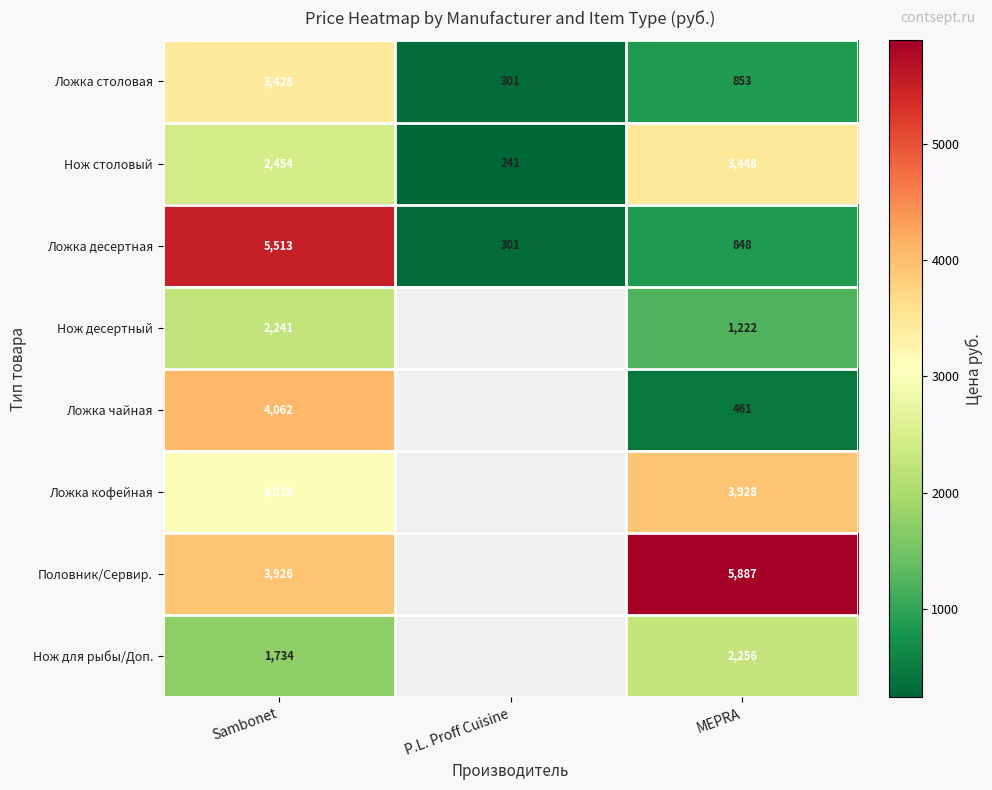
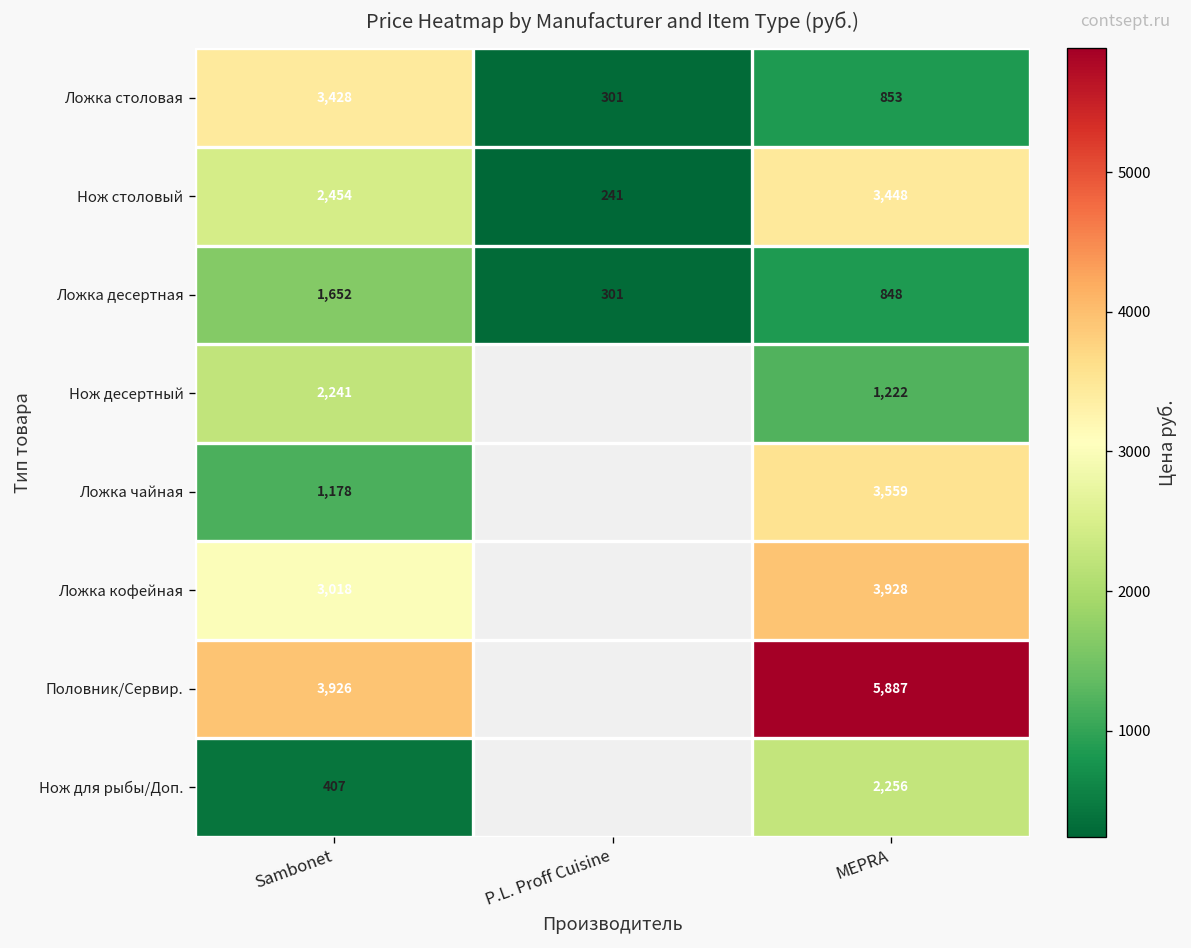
Ложка десертная, Sambonet: 5,513 -> 1,652
Ложка чайная, Sambonet: 4,062 -> 1,178
Ложка чайная, MEPRA: 461 -> 3,559
Нож для рыбы/Доп., Sambonet: 1,734 -> 407
